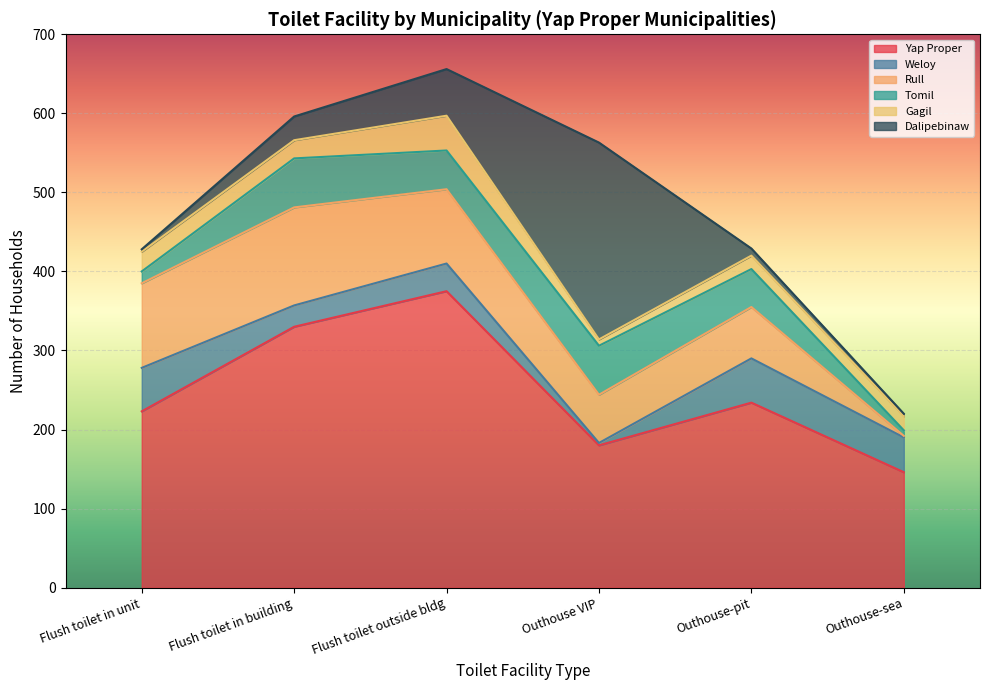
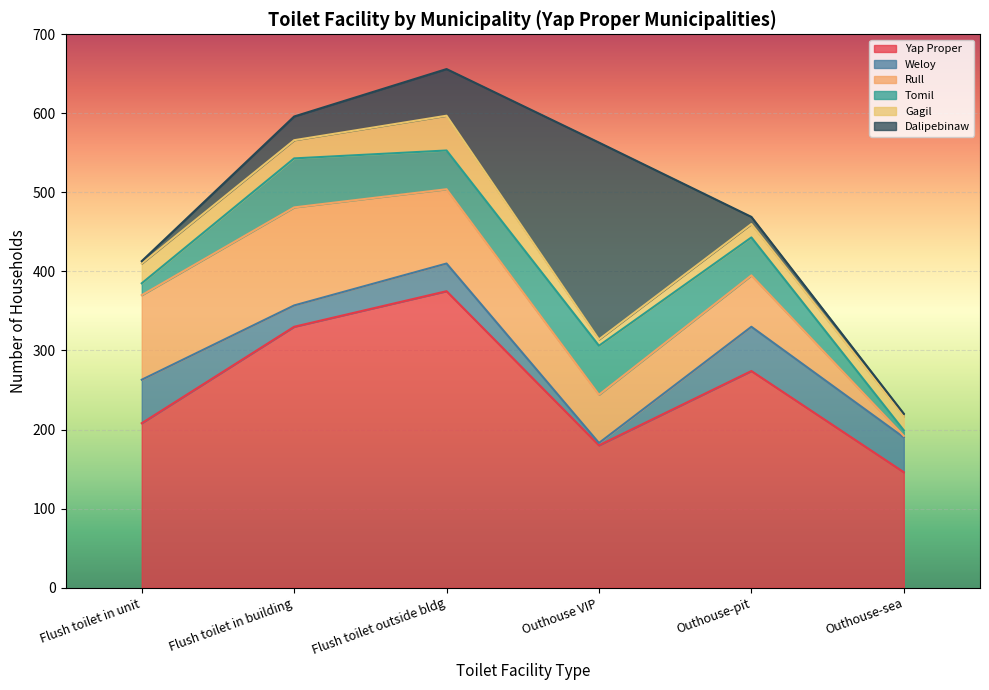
Yap Proper, Flush toilet in unit: 220 -> 210
Yap Proper, Outhouse-pit: 230 -> 270
